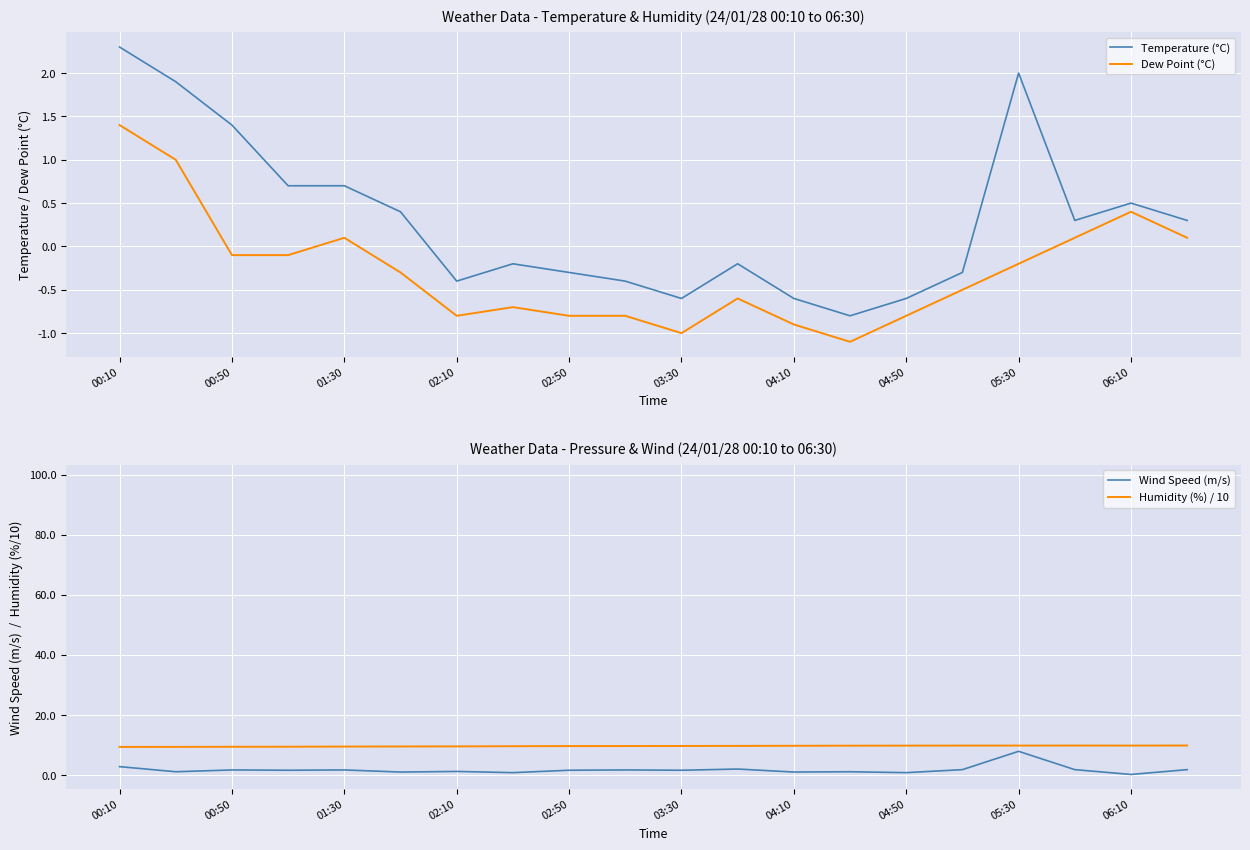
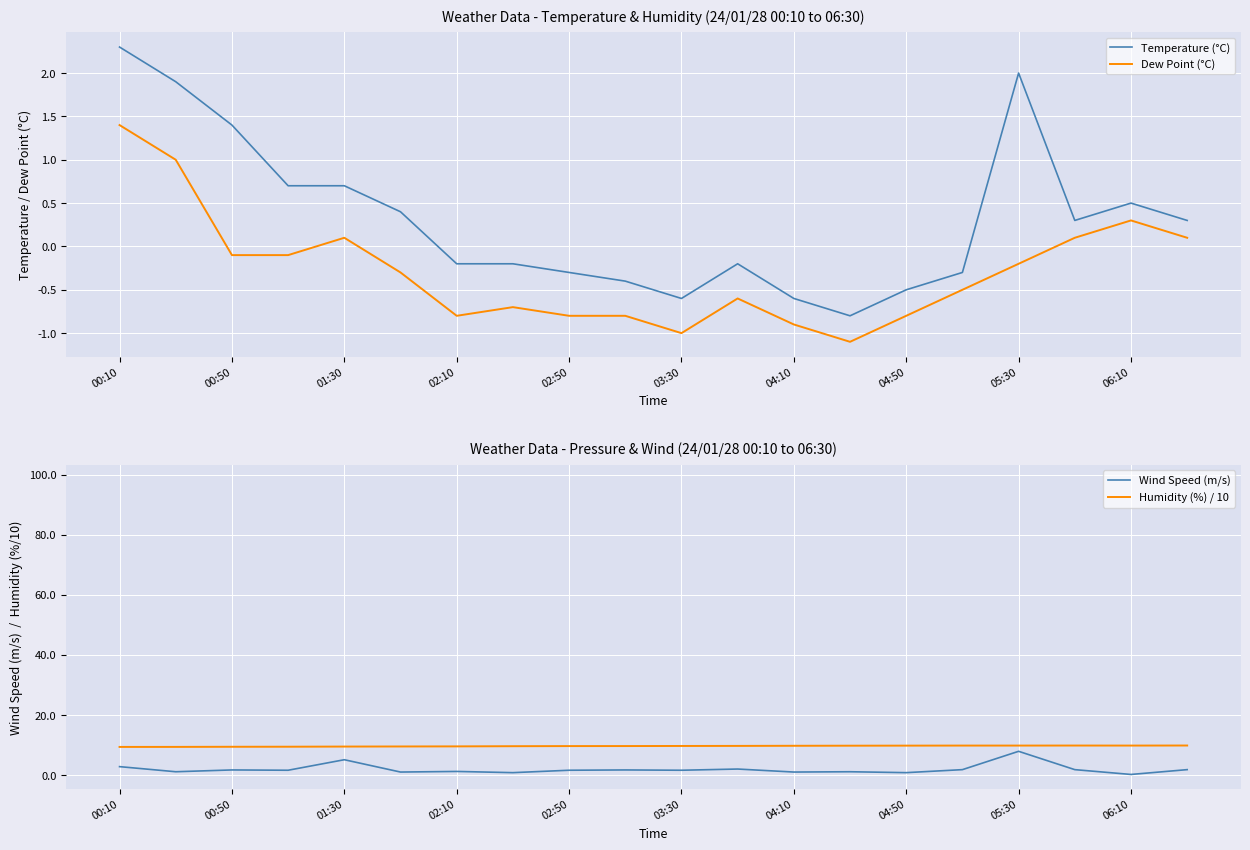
Weather Data - Temperature & Humidity (24/01/28 00:10 to 06:30), Temperature (°C), 02:10: -0.4 -> -0.2
Weather Data - Temperature & Humidity (24/01/28 00:10 to 06:30), Temperature (°C), 04:50: -0.6 -> -0.5
Weather Data - Temperature & Humidity (24/01/28 00:10 to 06:30), Dew Point (°C), 06:10: 0.4 -> 0.3
Weather Data - Pressure & Wind (24/01/28 00:10 to 06:30), Wind Speed (m/s), 01:30: 2 -> 5
